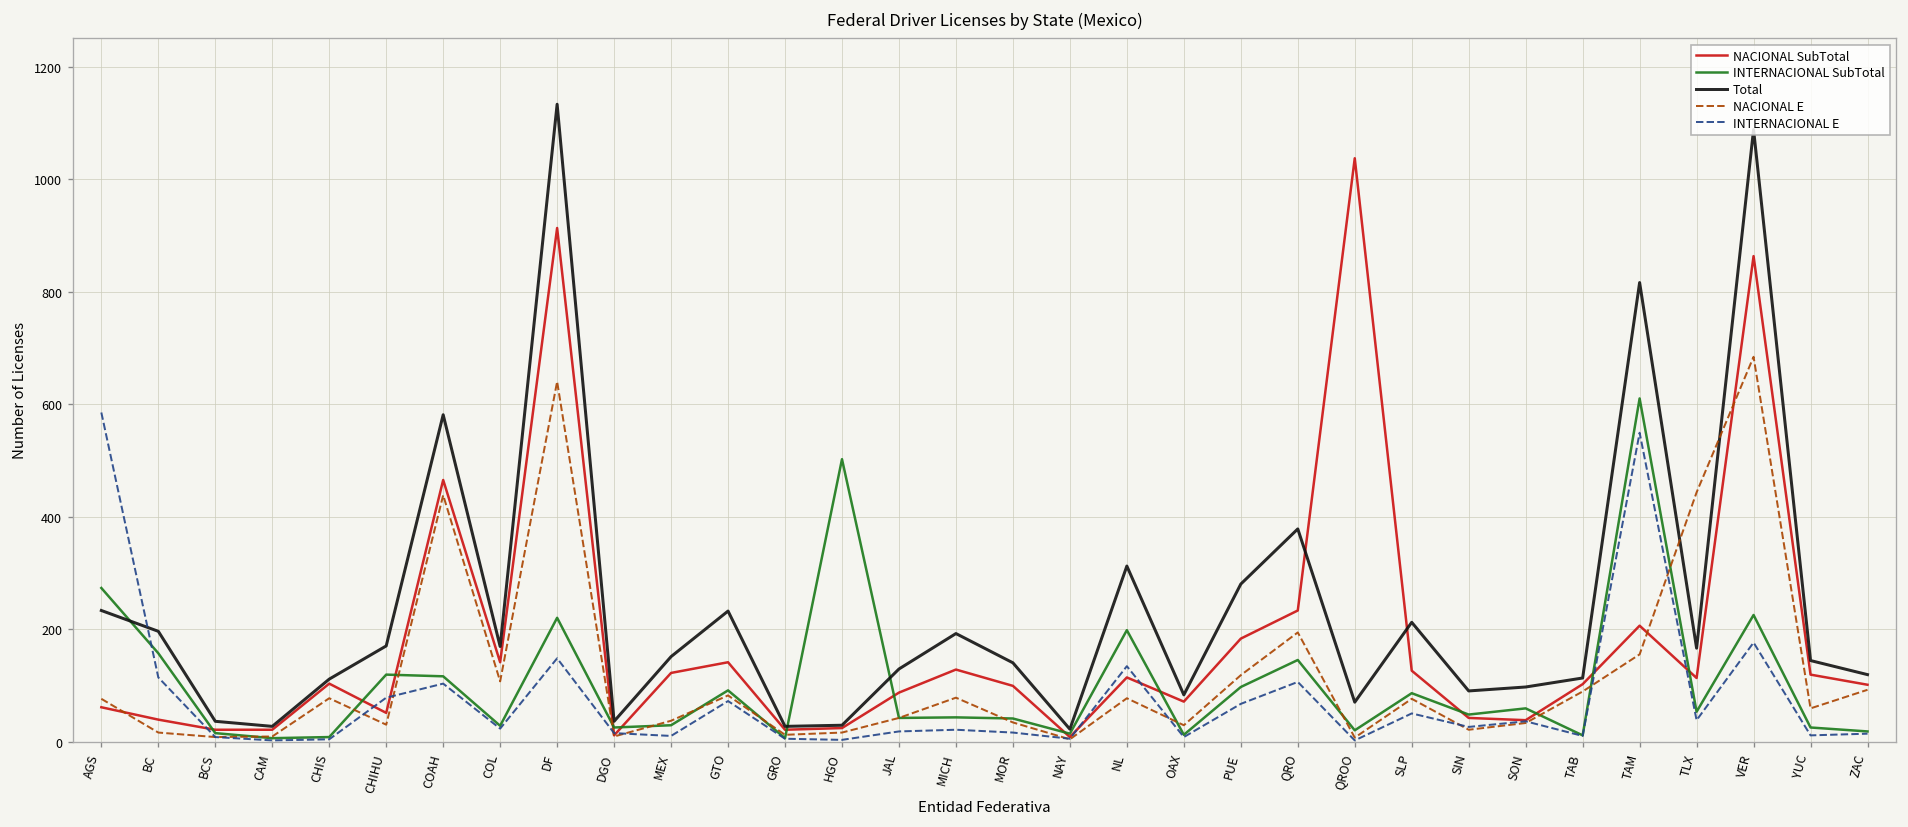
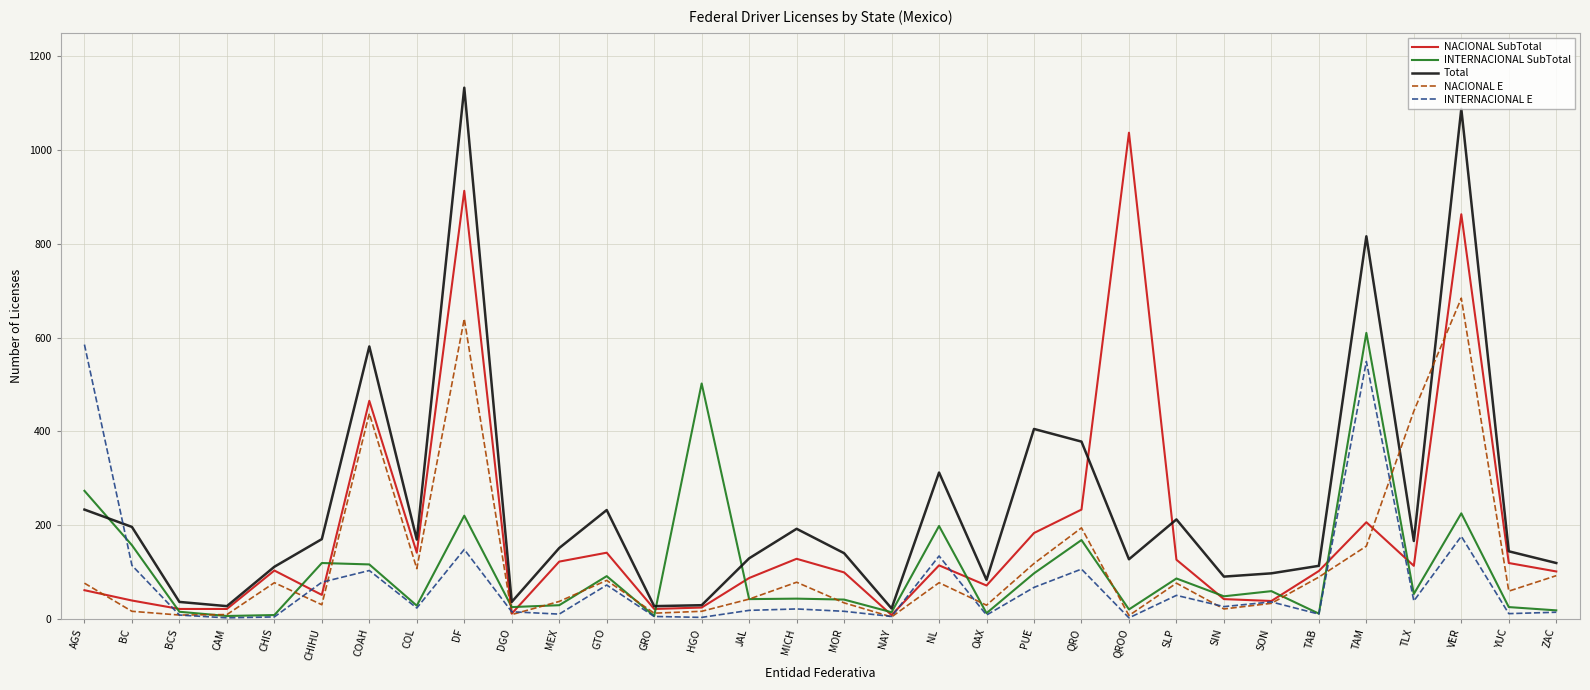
Total, PUE: 280 -> 410
INTERNACIONAL SubTotal, QRO: 150 -> 170
Total, QROO: 70 -> 130
